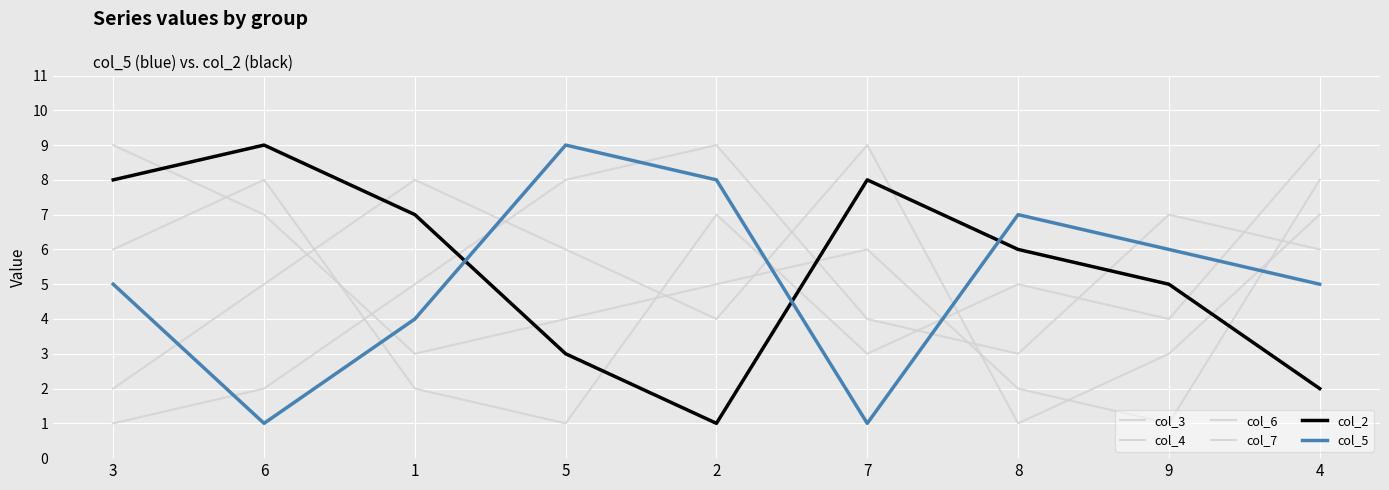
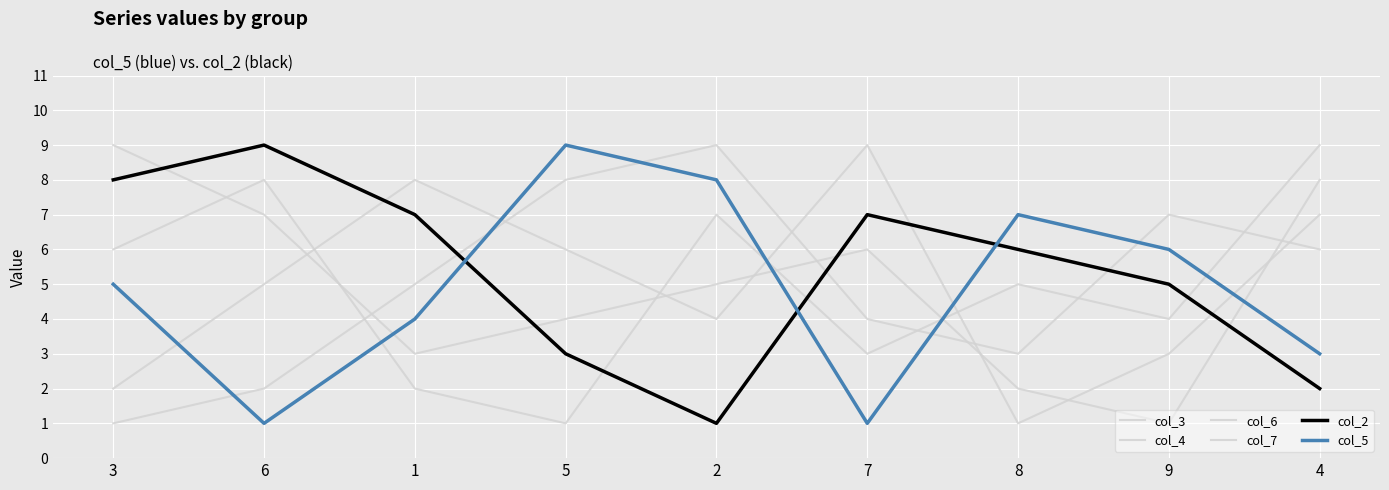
col_2, 7: 8 -> 7
col_5, 4: 5 -> 3
